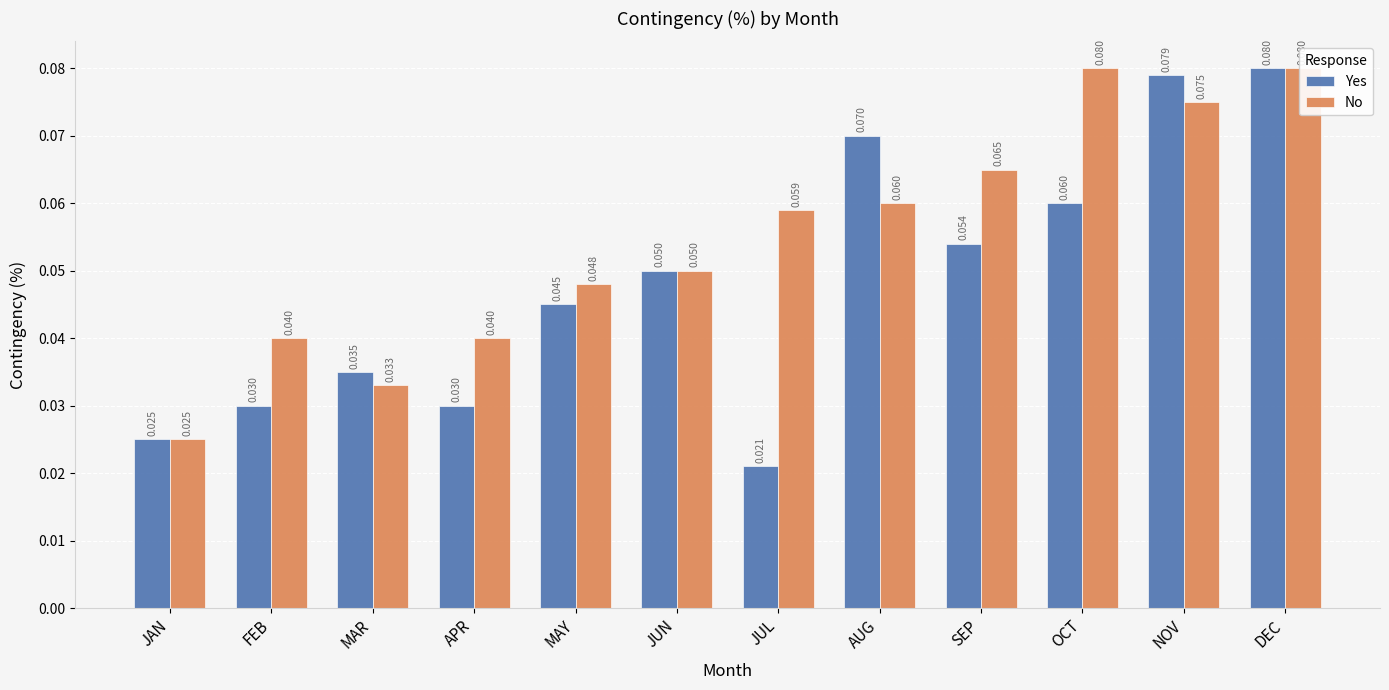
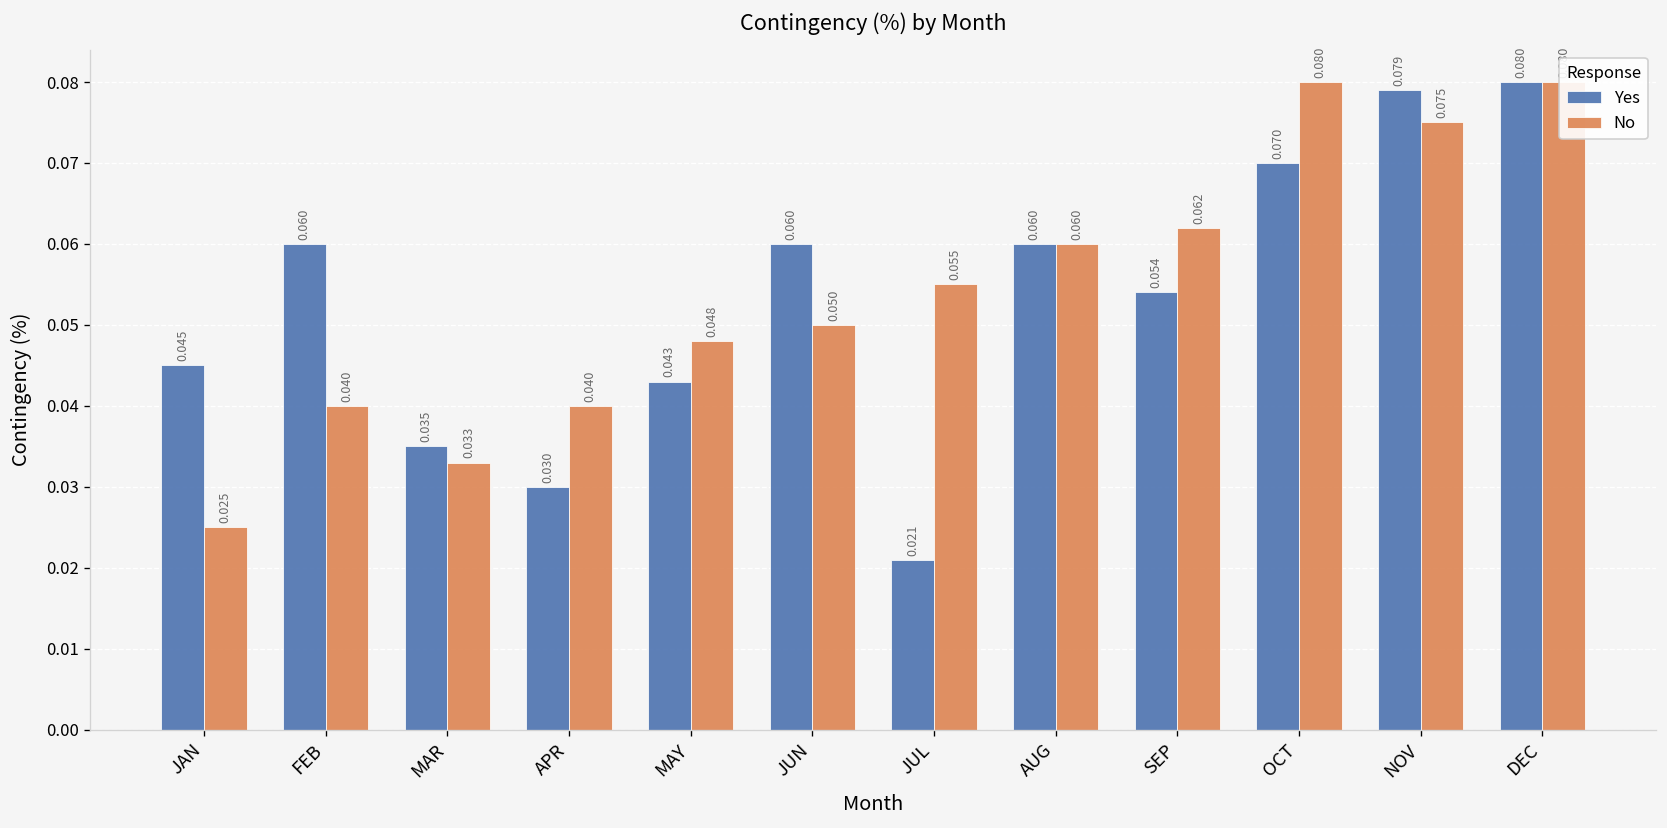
Yes, JAN: 0.025 -> 0.045
Yes, FEB: 0.030 -> 0.060
Yes, MAY: 0.045 -> 0.043
Yes, JUN: 0.050 -> 0.060
No, JUL: 0.059 -> 0.055
Yes, AUG: 0.070 -> 0.060
No, SEP: 0.065 -> 0.062
Yes, OCT: 0.060 -> 0.070
